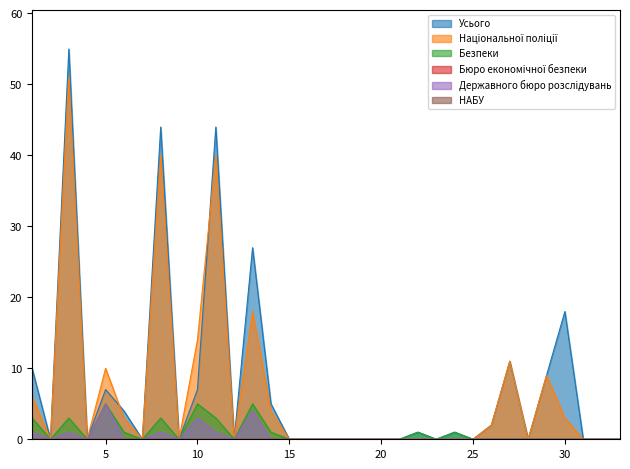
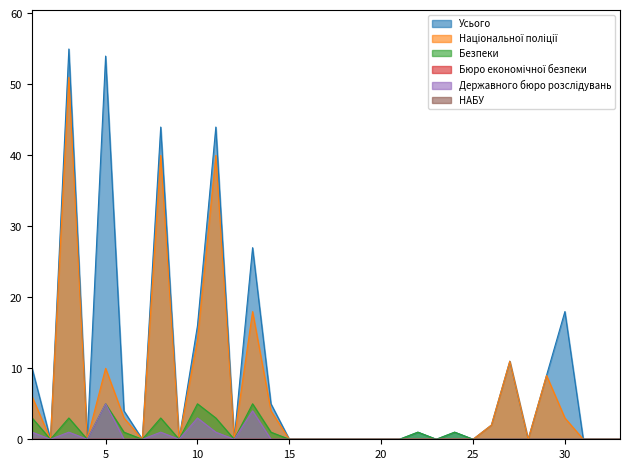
Усього, 5: 7 -> 54
Усього, 10: 7 -> 16
